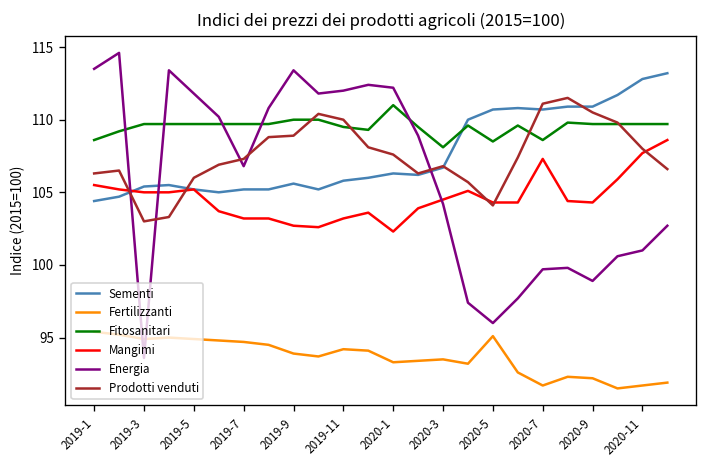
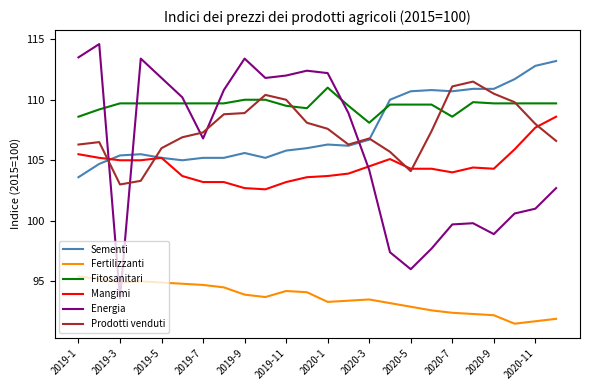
Sementi, 2019-1: 104.4 -> 103.6
Mangimi, 2020-1: 102.3 -> 103.7
Fertilizzanti, 2020-5: 95.1 -> 92.9
Fitosanitari, 2020-5: 108.5 -> 109.6
Fertilizzanti, 2020-7: 91.7 -> 92.4
Mangimi, 2020-7: 107.3 -> 104.0
